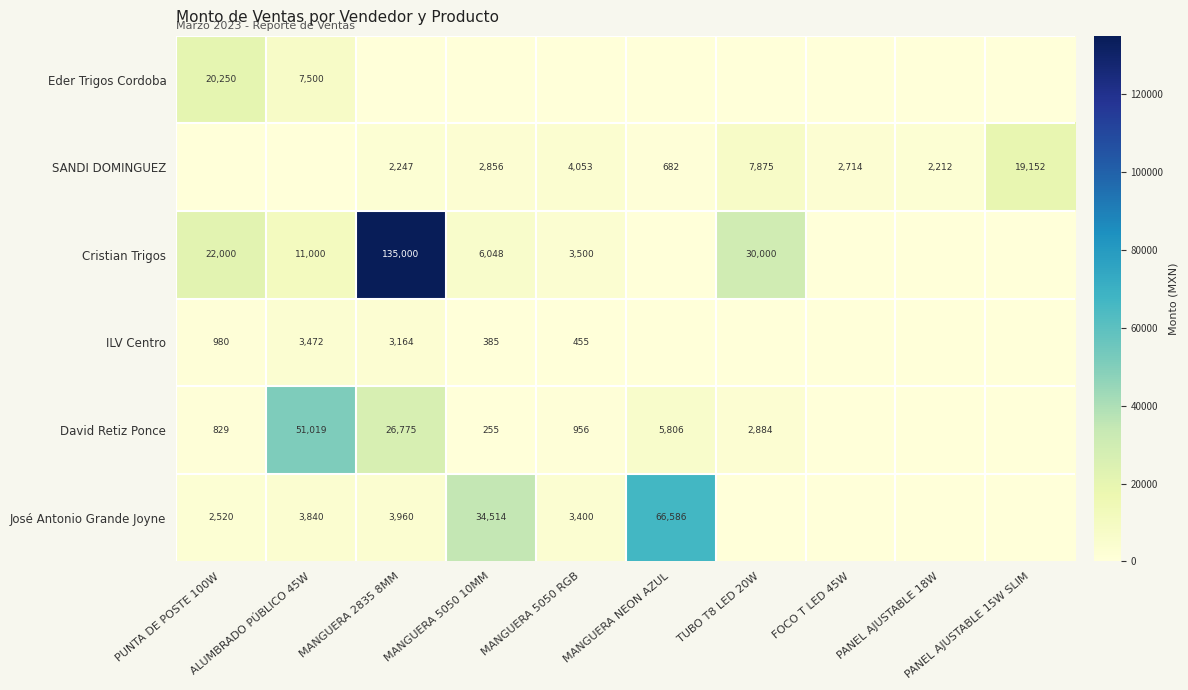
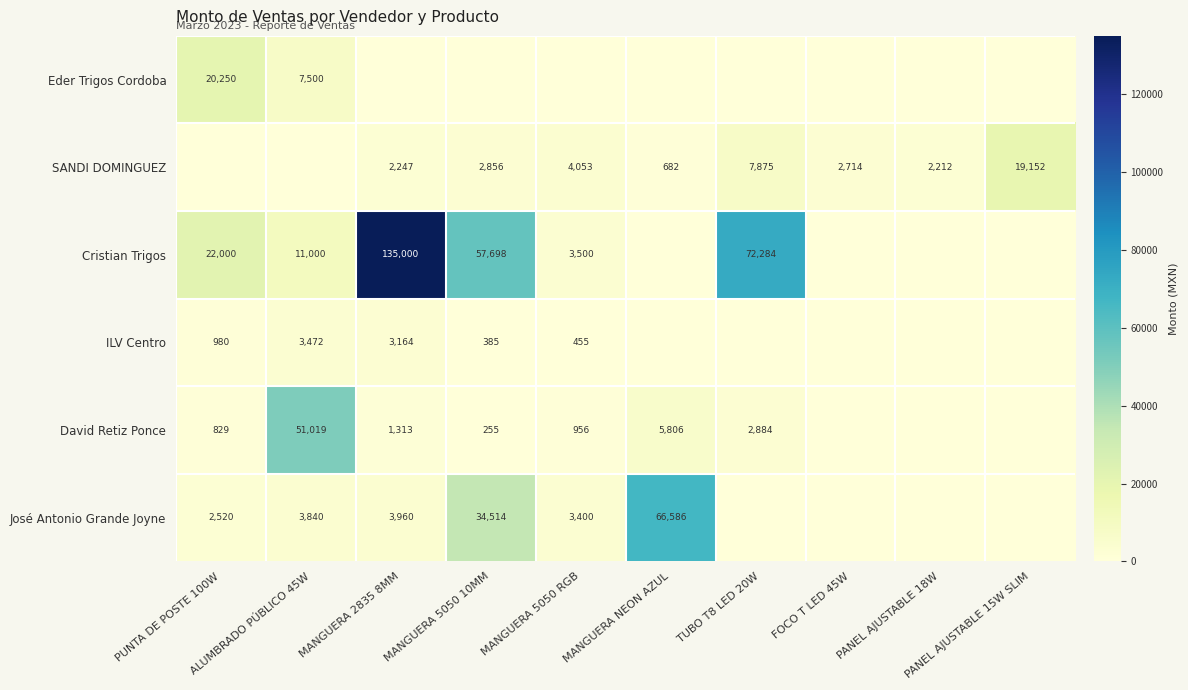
Cristian Trigos, MANGUERA 5050 10MM: 6,048 -> 57,698
Cristian Trigos, TUBO T8 LED 20W: 30,000 -> 72,284
David Retiz Ponce, MANGUERA 2835 8MM: 26,775 -> 1,313
